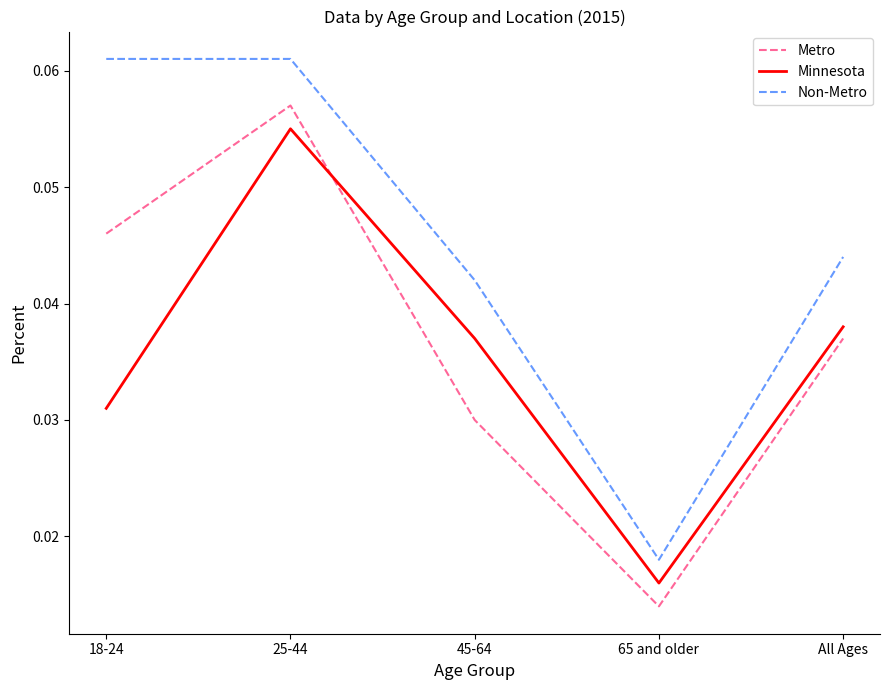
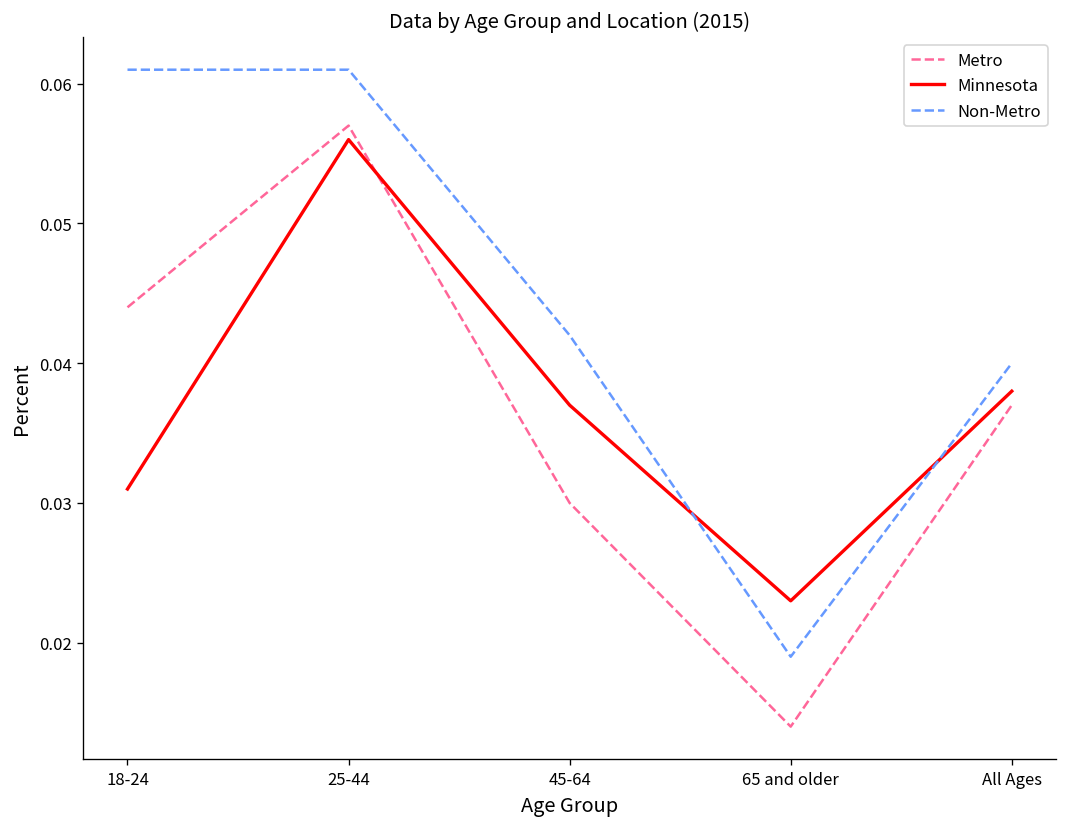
Metro, 18-24: 0.046 -> 0.044
Minnesota, 25-44: 0.055 -> 0.056
Minnesota, 65 and older: 0.016 -> 0.023
Non-Metro, 65 and older: 0.018 -> 0.019
Non-Metro, All Ages: 0.044 -> 0.040
